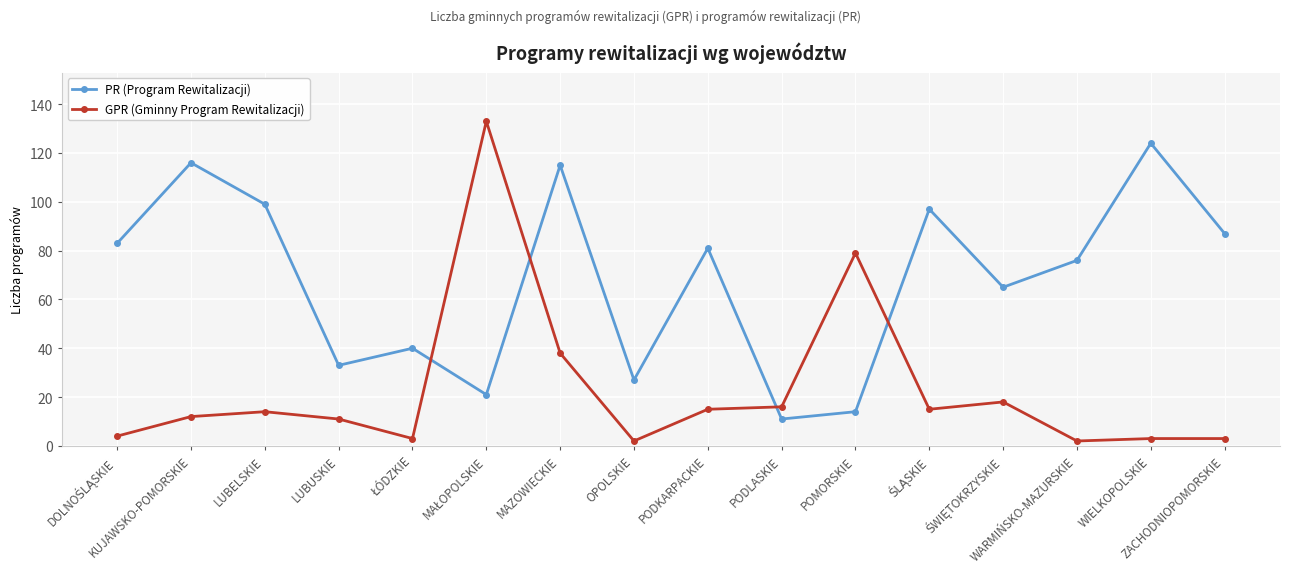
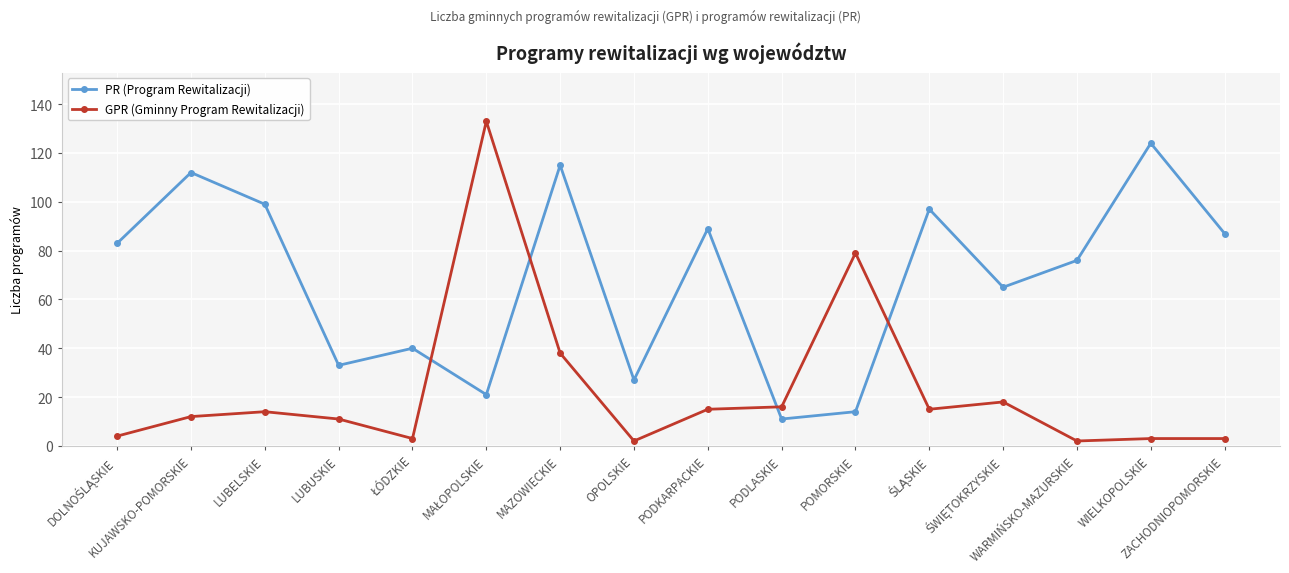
PR (Program Rewitalizacji), KUJAWSKO-POMORSKIE: 116 -> 112
PR (Program Rewitalizacji), PODKARPACKIE: 81 -> 89
